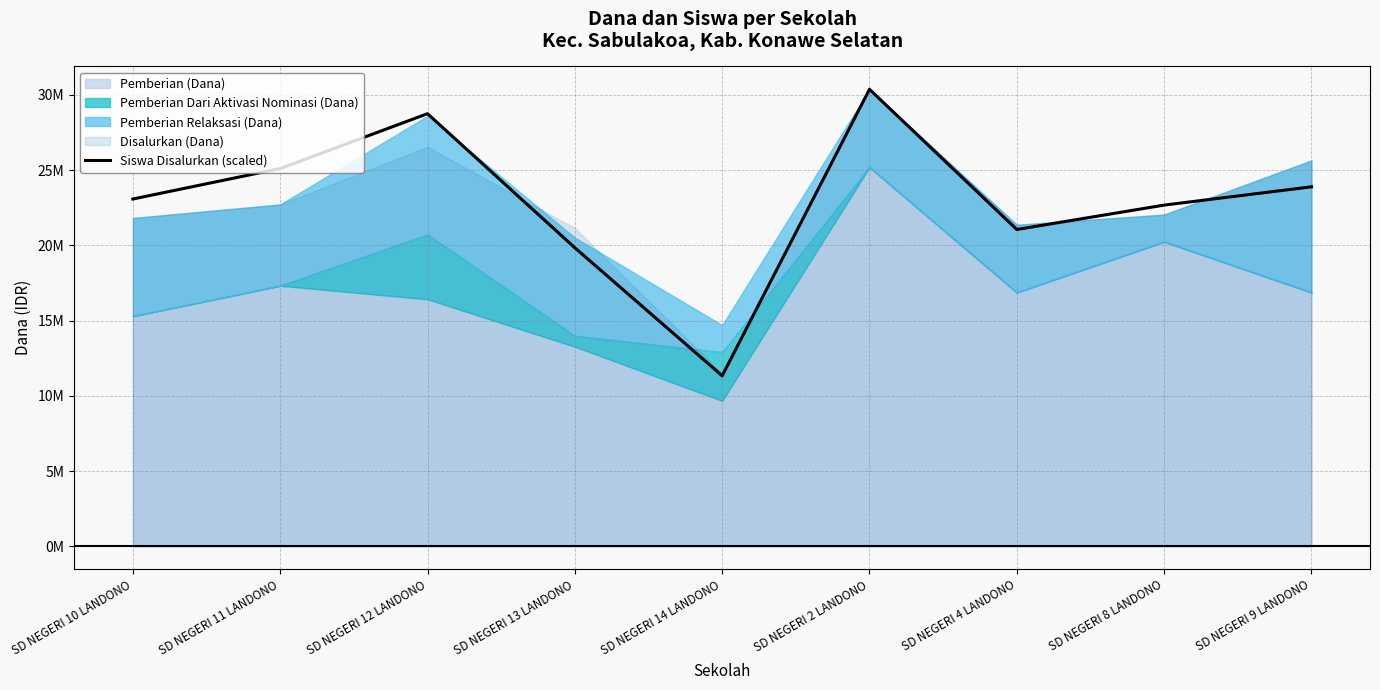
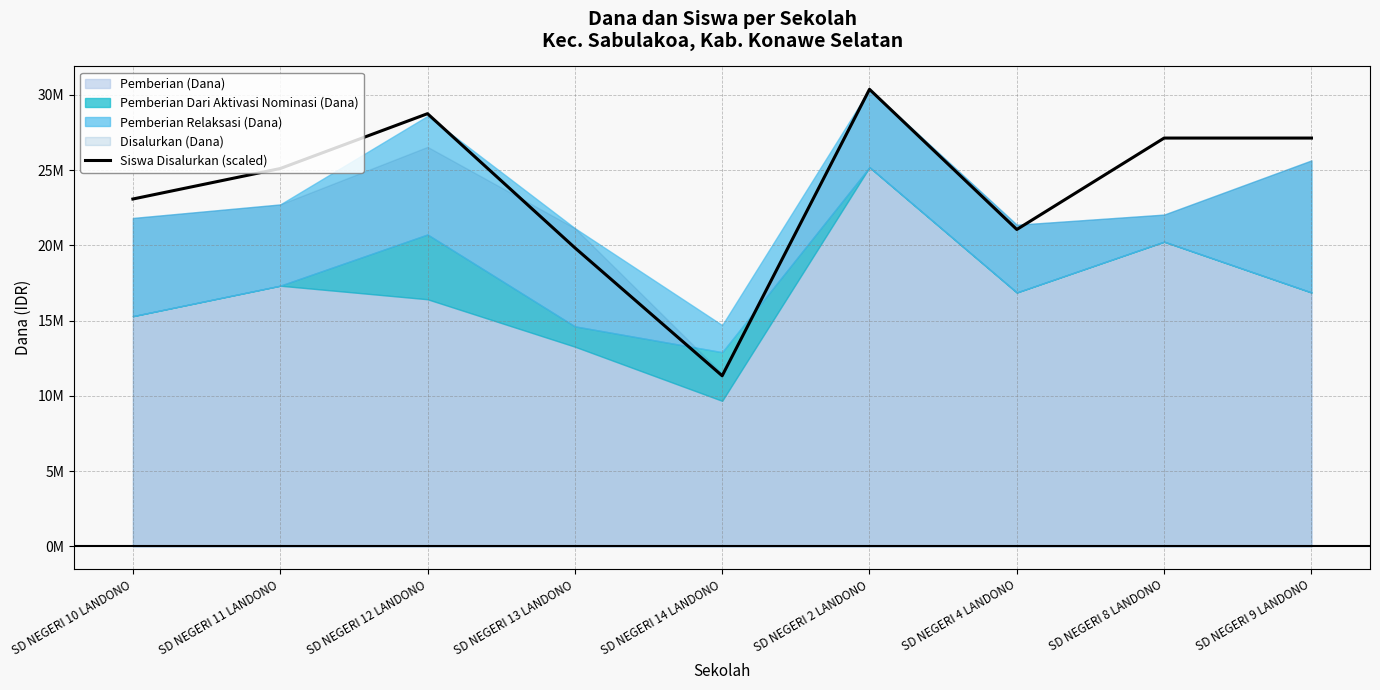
Pemberian Dari Aktivasi Nominasi (Dana), SD NEGERI 13 LANDONO: 700000 -> 1400000
Siswa Disalurkan (scaled), SD NEGERI 8 LANDONO: 22700000 -> 27100000
Siswa Disalurkan (scaled), SD NEGERI 9 LANDONO: 23900000 -> 27100000
